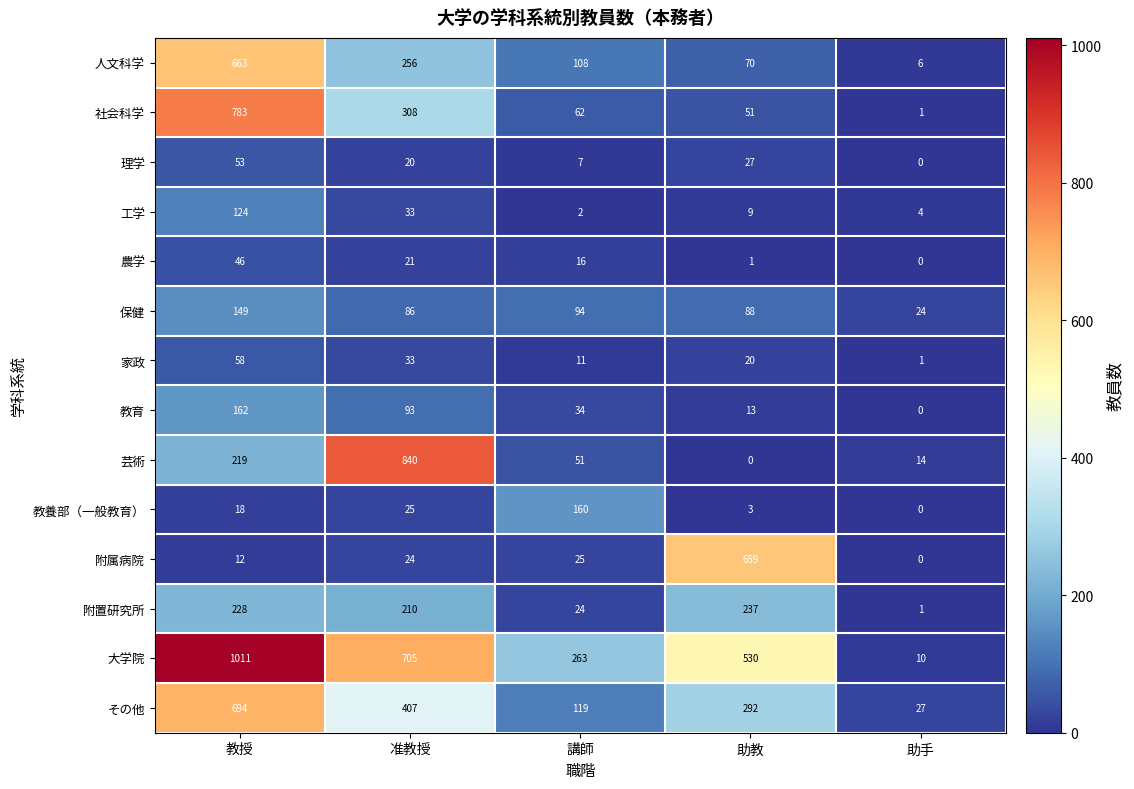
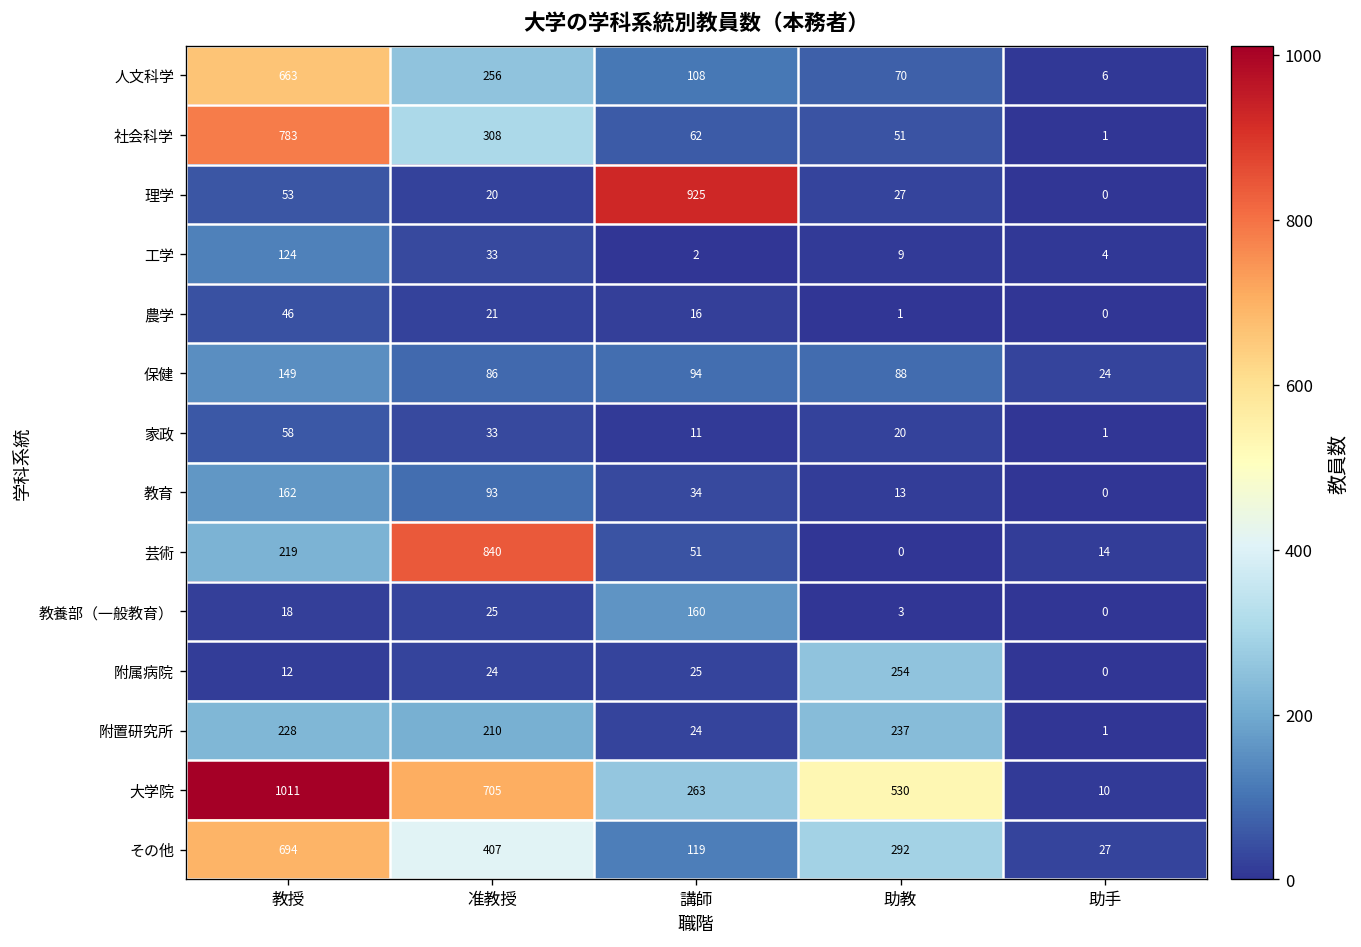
理学, 講師: 7 -> 925
附属病院, 助教: 659 -> 254
